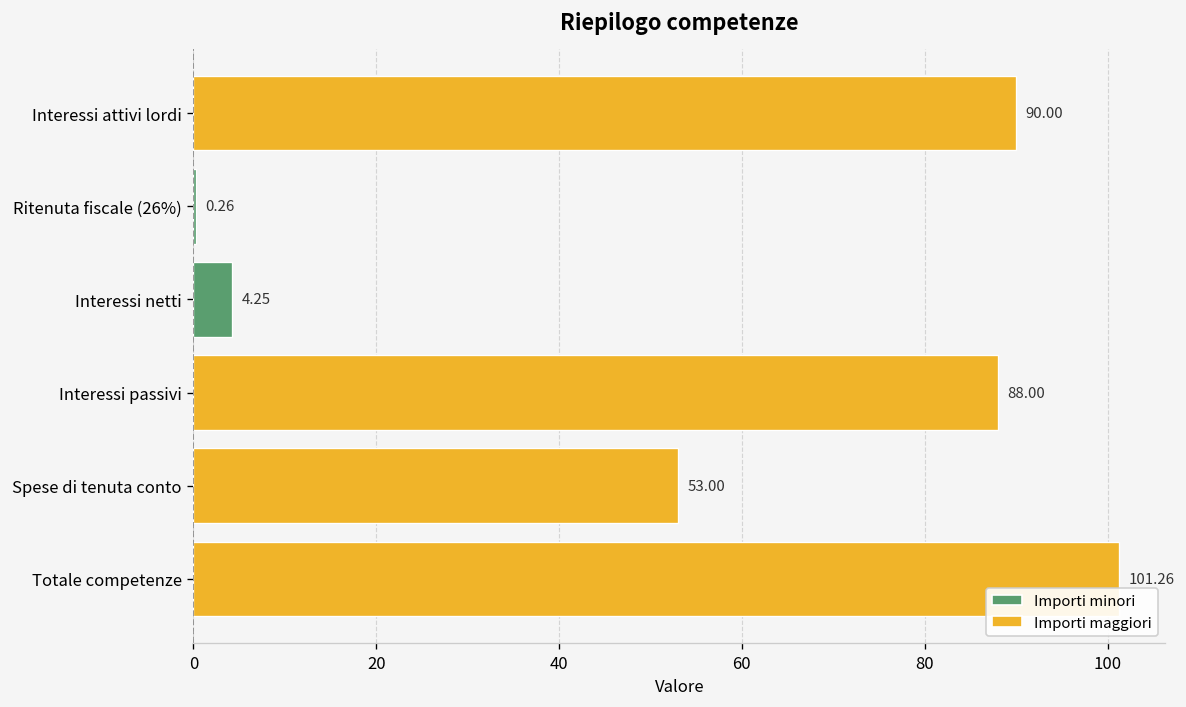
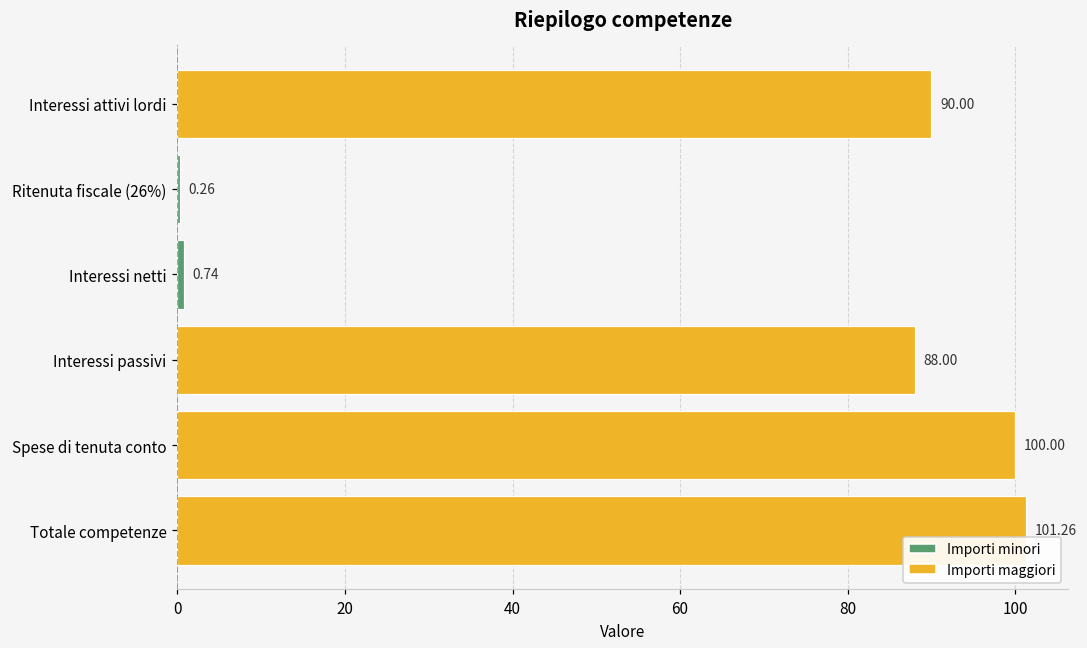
Interessi netti: 4.25 -> 0.74
Spese di tenuta conto: 53.00 -> 100.00
